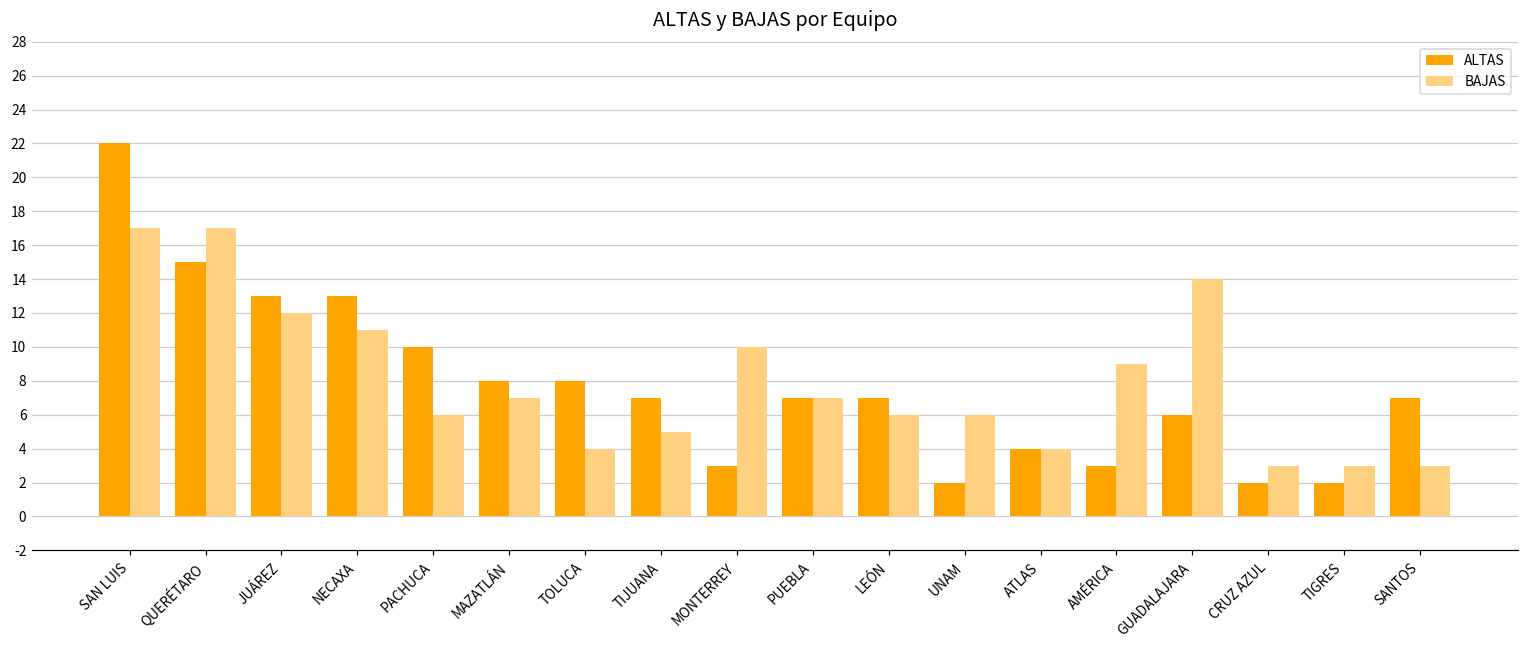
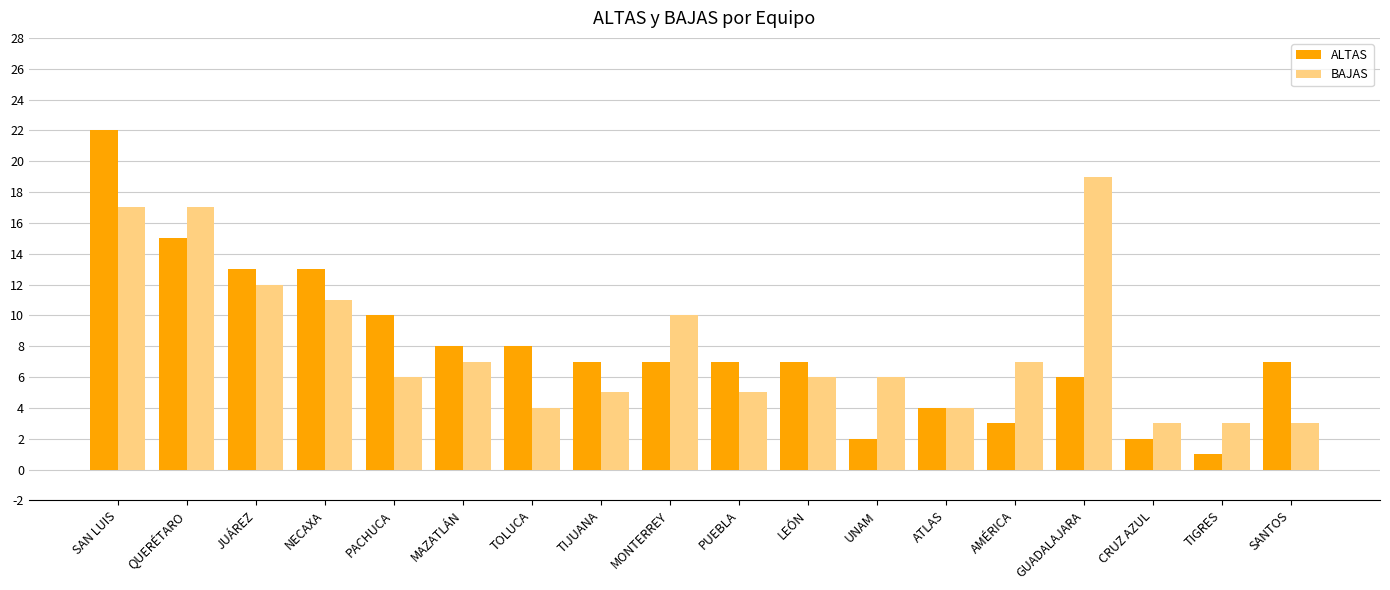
ALTAS, MONTERREY: 3 -> 7
BAJAS, PUEBLA: 7 -> 5
BAJAS, AMÉRICA: 9 -> 7
BAJAS, GUADALAJARA: 14 -> 19
ALTAS, TIGRES: 2 -> 1
